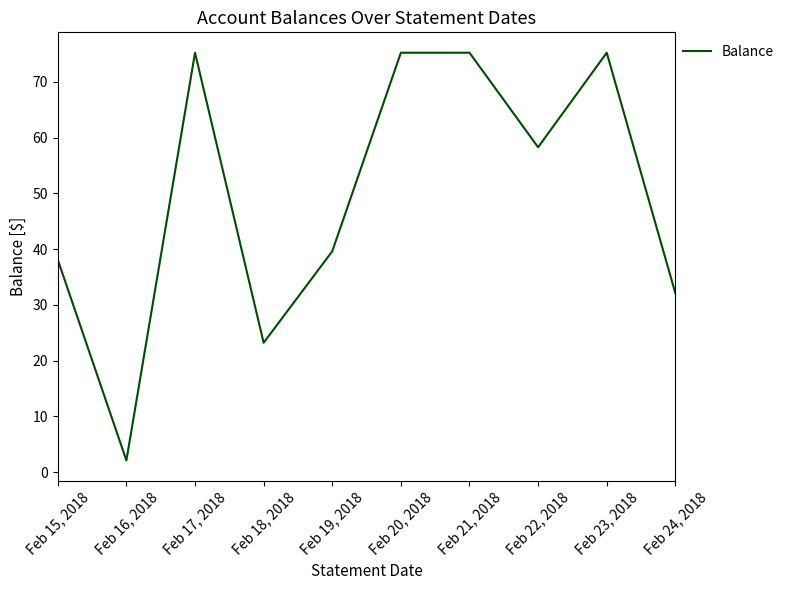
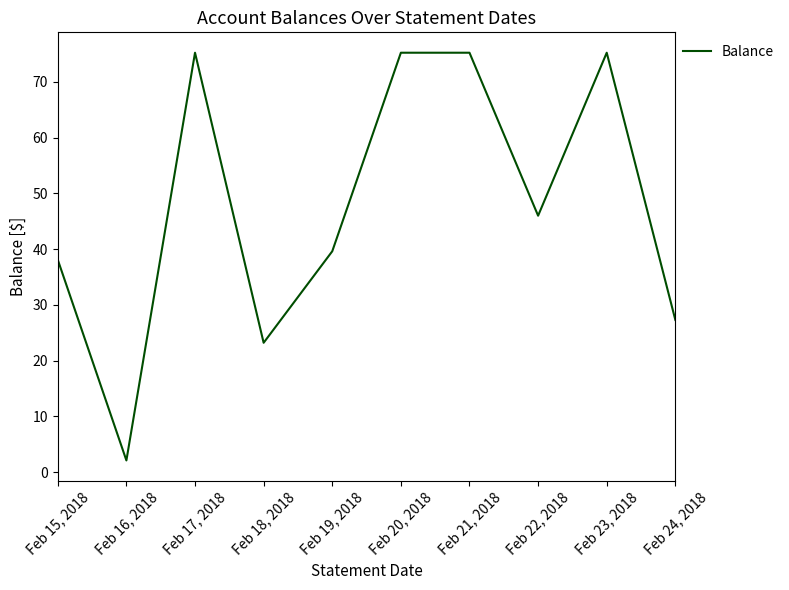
Feb 22, 2018: 58 -> 46
Feb 24, 2018: 32 -> 27
